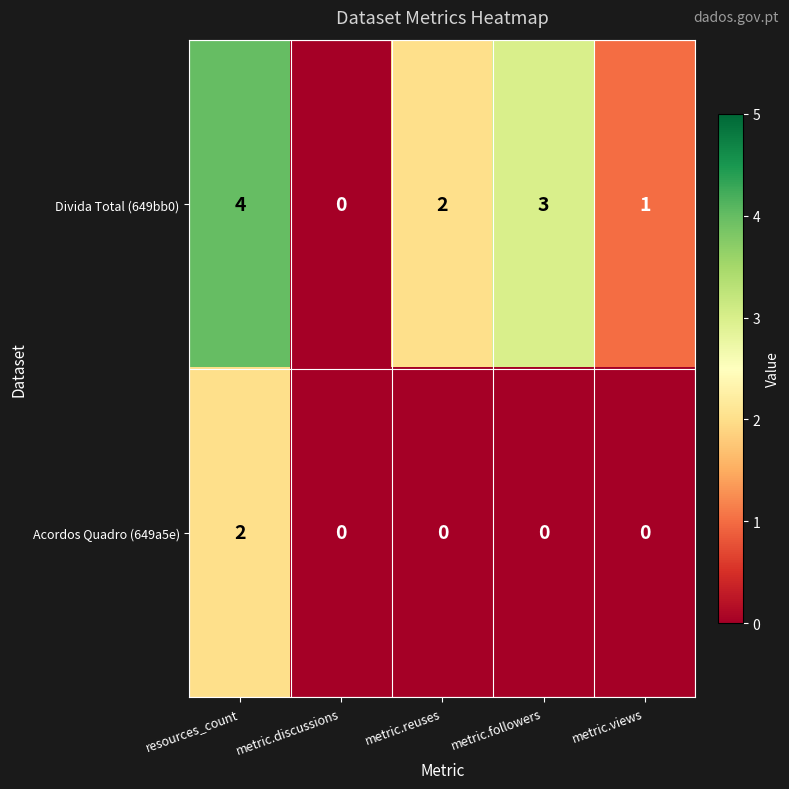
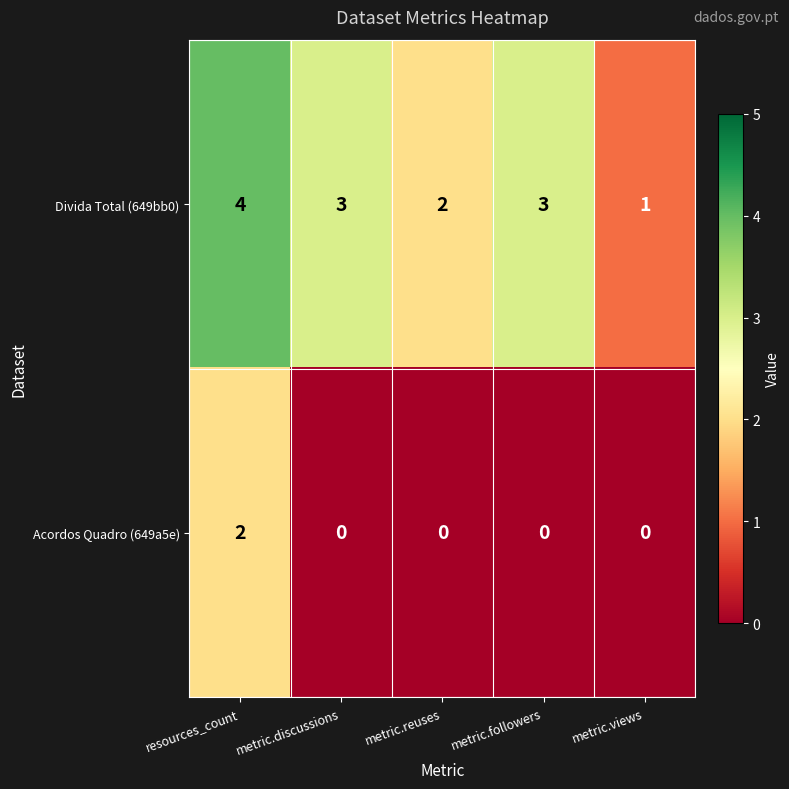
Divida Total (649bb0), metric.discussions: 0 -> 3
